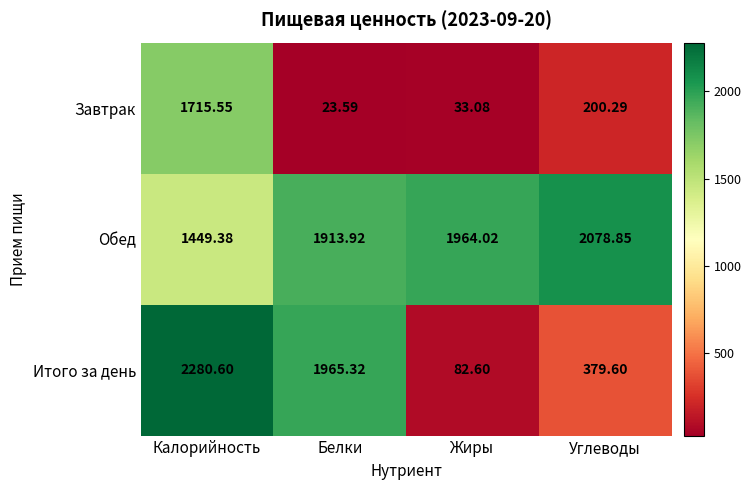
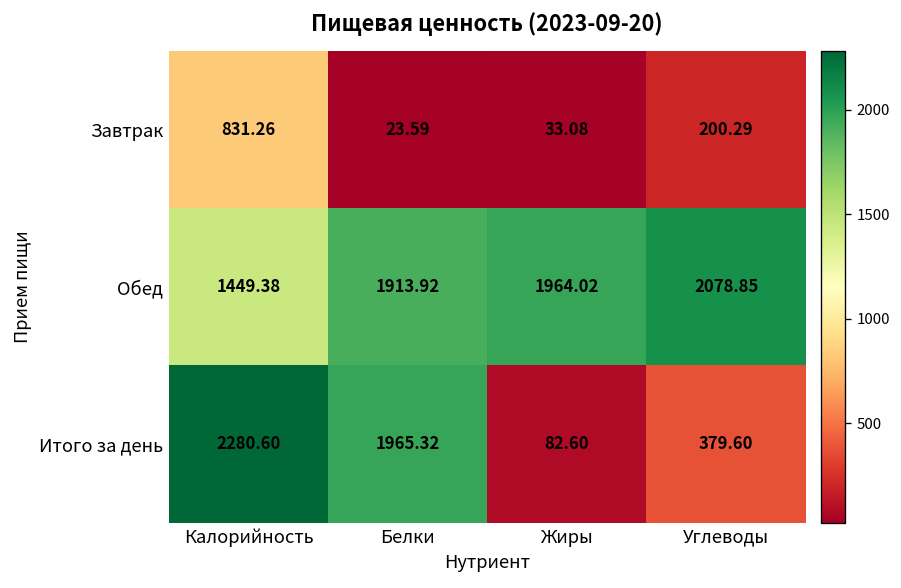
Завтрак, Калорийность: 1715.55 -> 831.26
